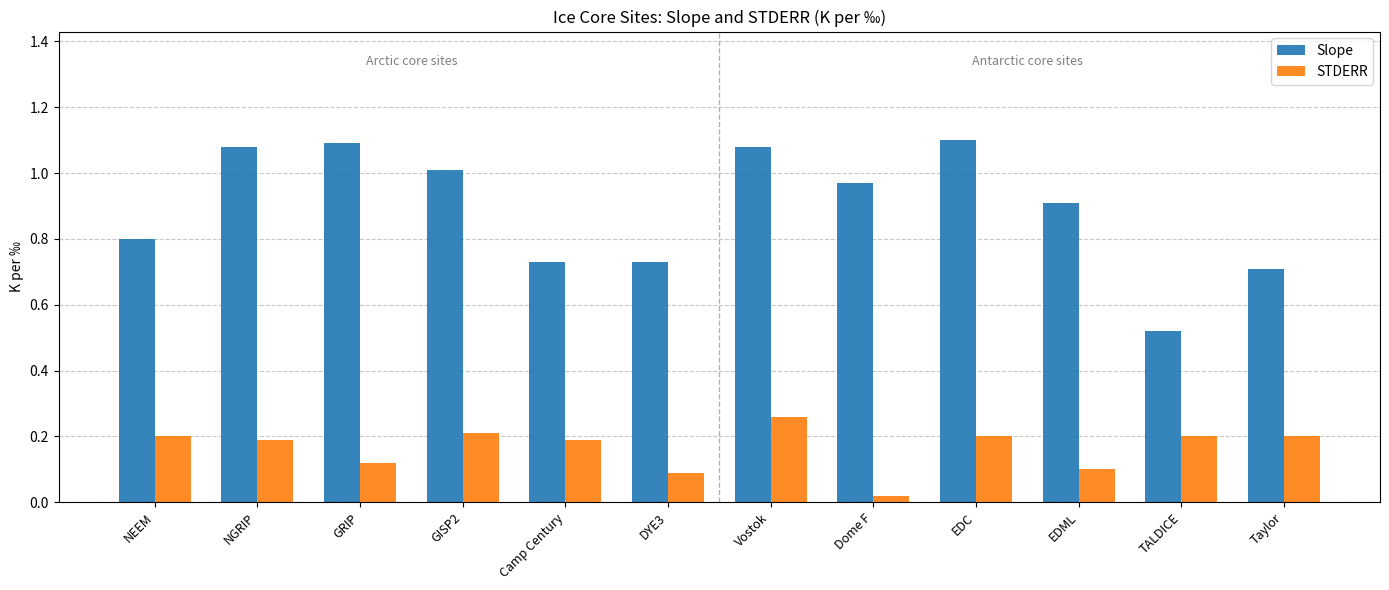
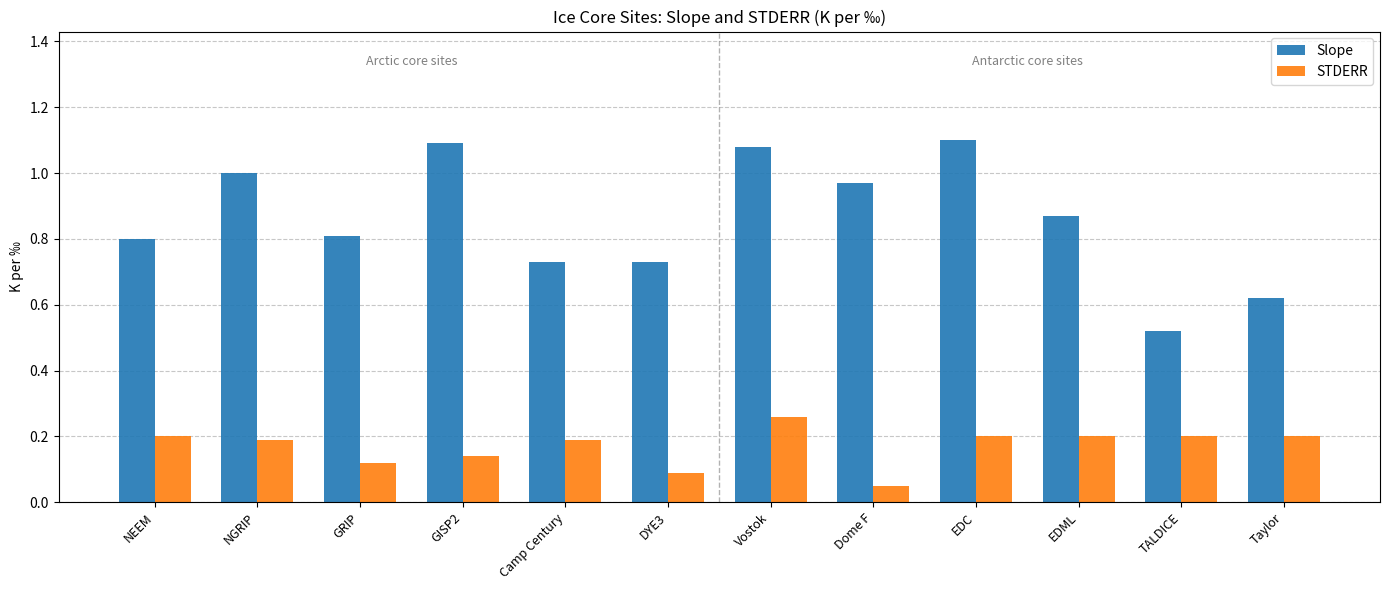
Slope, NGRIP: 1.08 -> 1.00
Slope, GRIP: 1.09 -> 0.81
Slope, GISP2: 1.01 -> 1.09
STDERR, GISP2: 0.21 -> 0.14
STDERR, Dome F: 0.02 -> 0.05
Slope, EDML: 0.91 -> 0.87
STDERR, EDML: 0.1 -> 0.2
Slope, Taylor: 0.71 -> 0.62
